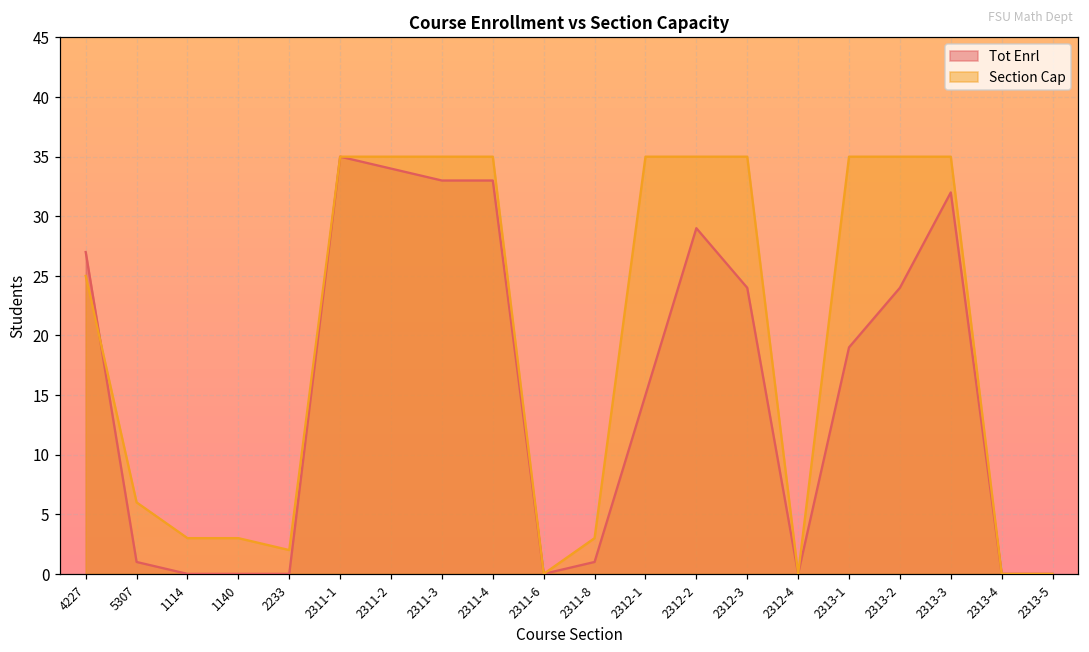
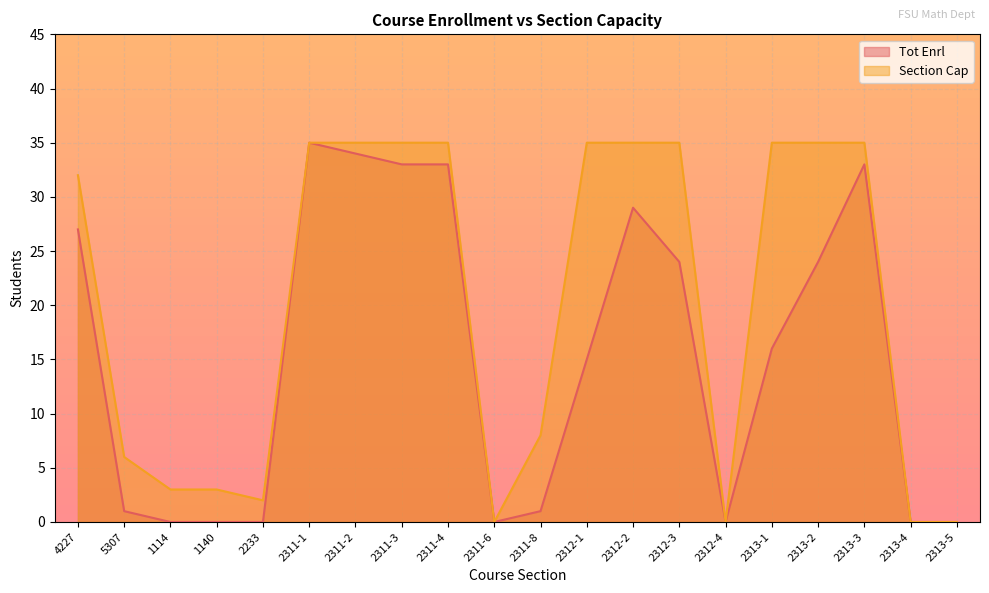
Section Cap, 4227: 25 -> 32
Section Cap, 2311-8: 3 -> 8
Tot Enrl, 2313-1: 19 -> 16
Tot Enrl, 2313-3: 32 -> 33
